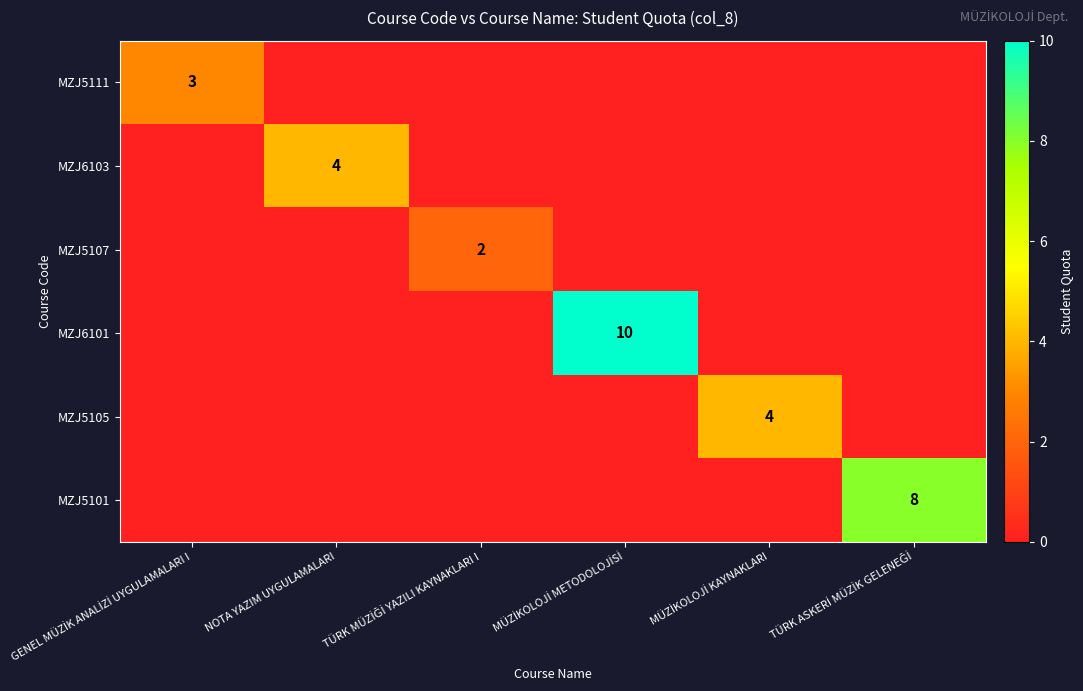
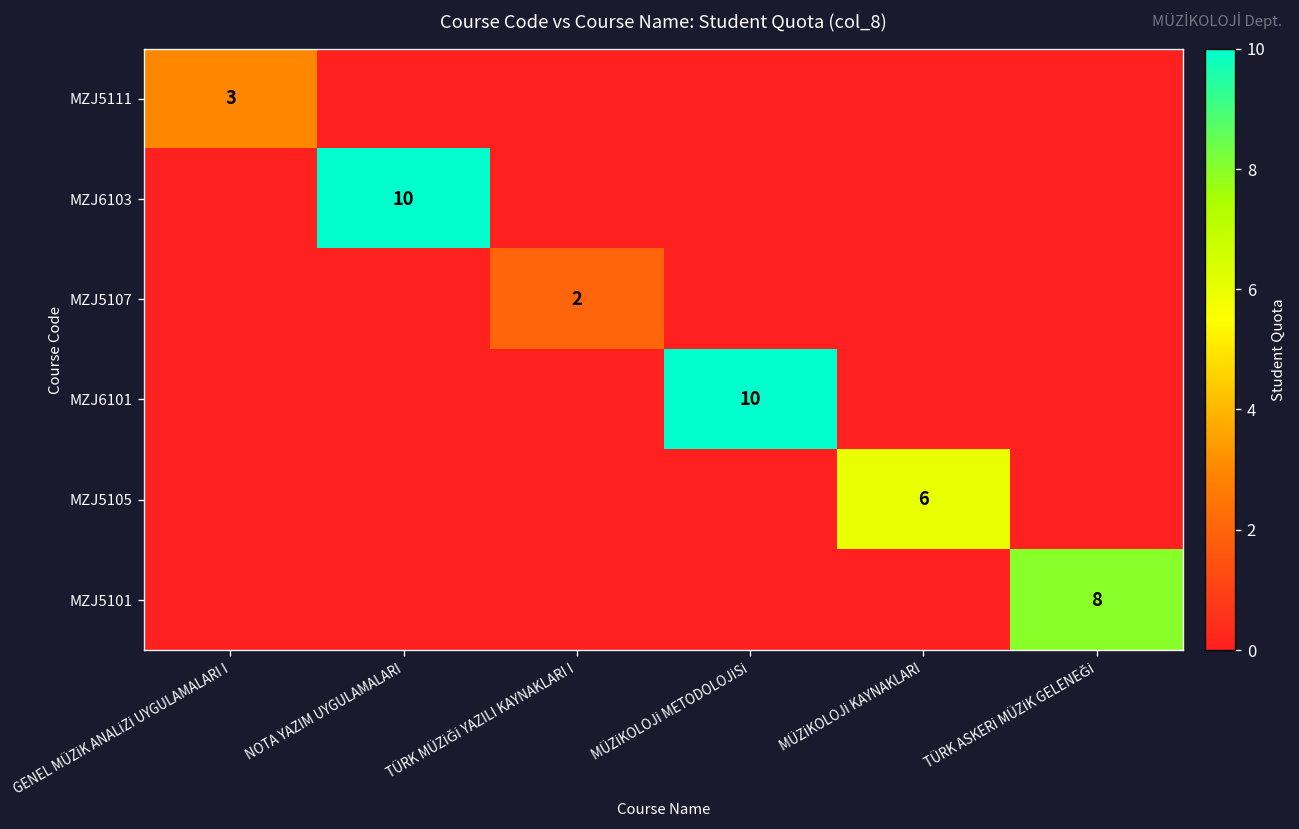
MZJ6103, NOTA YAZIM UYGULAMALARI: 4 -> 10
MZJ5105, MÜZİKOLOJİ KAYNAKLARI: 4 -> 6
